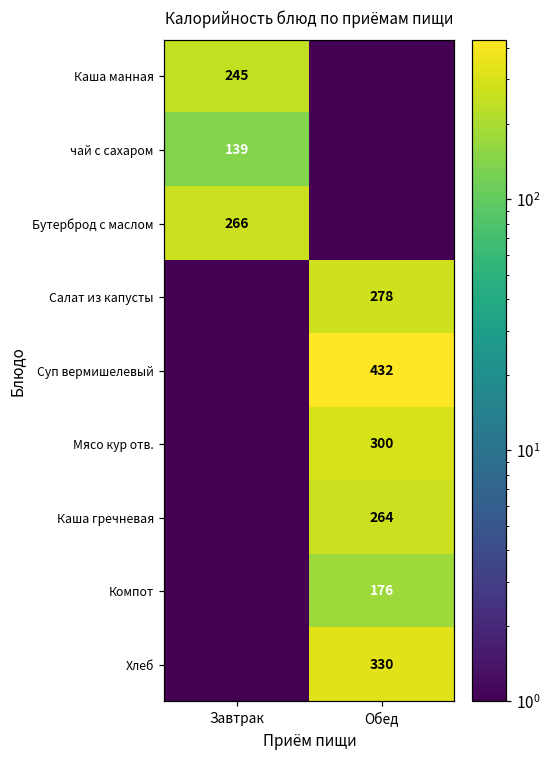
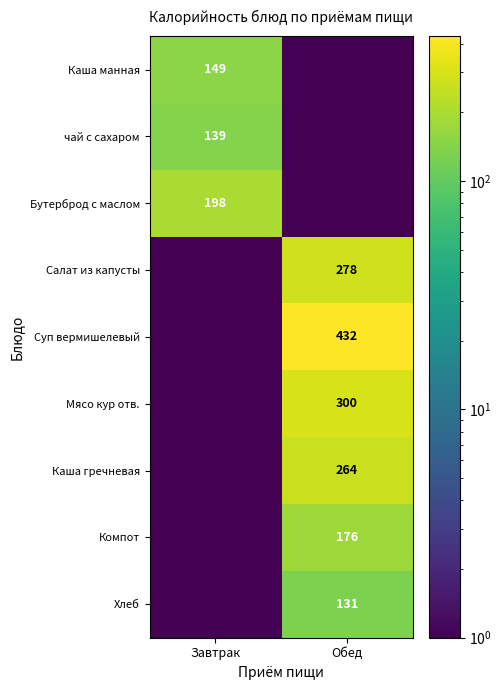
Каша манная, Завтрак: 245 -> 149
Бутерброд с маслом, Завтрак: 266 -> 198
Хлеб, Обед: 330 -> 131
